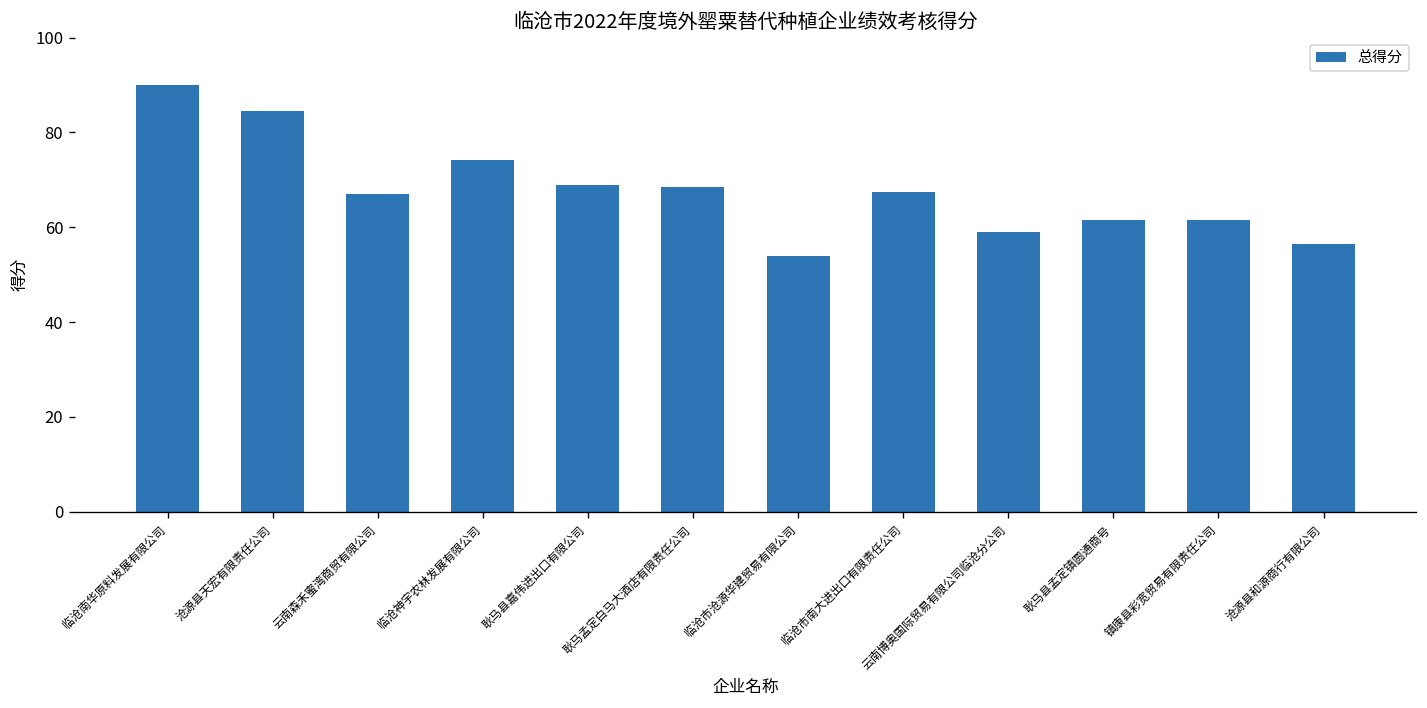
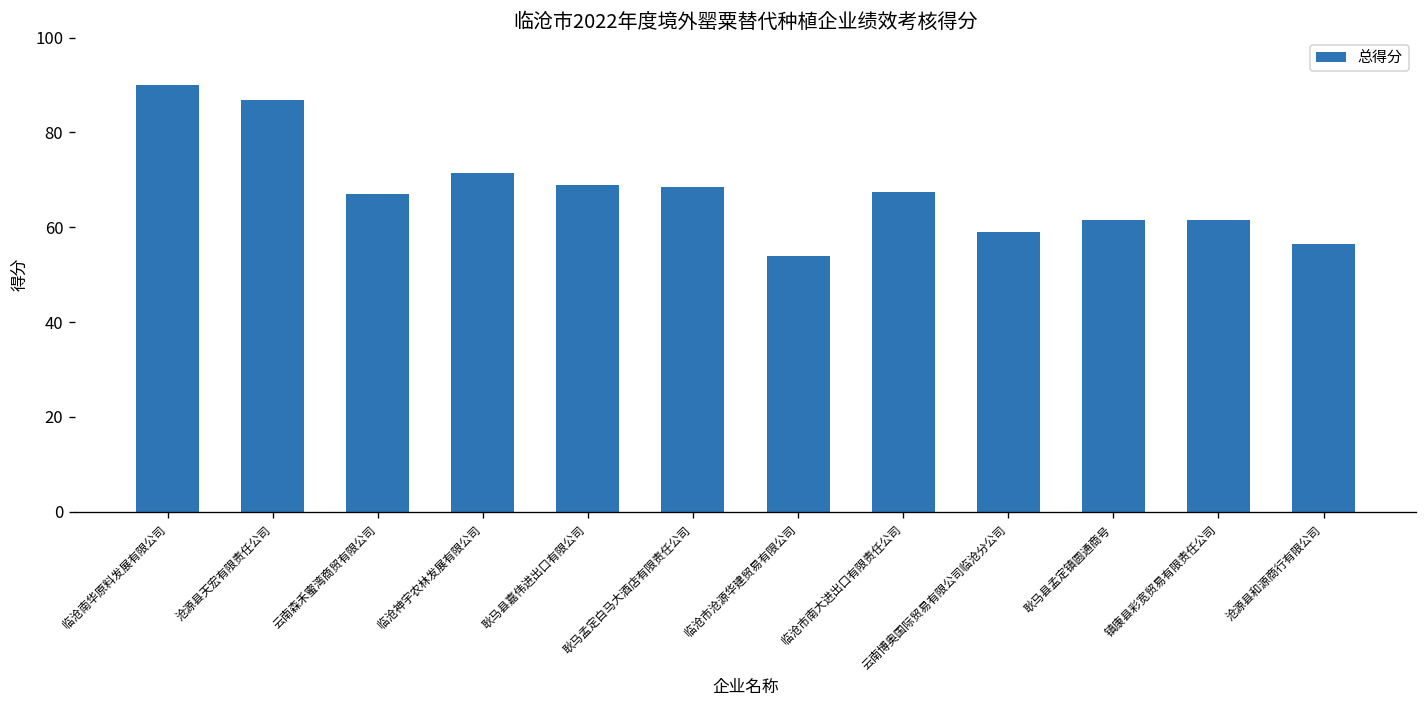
沧源县天宏有限责任公司: 85 -> 87
临沧神宇农林发展有限公司: 74 -> 72
